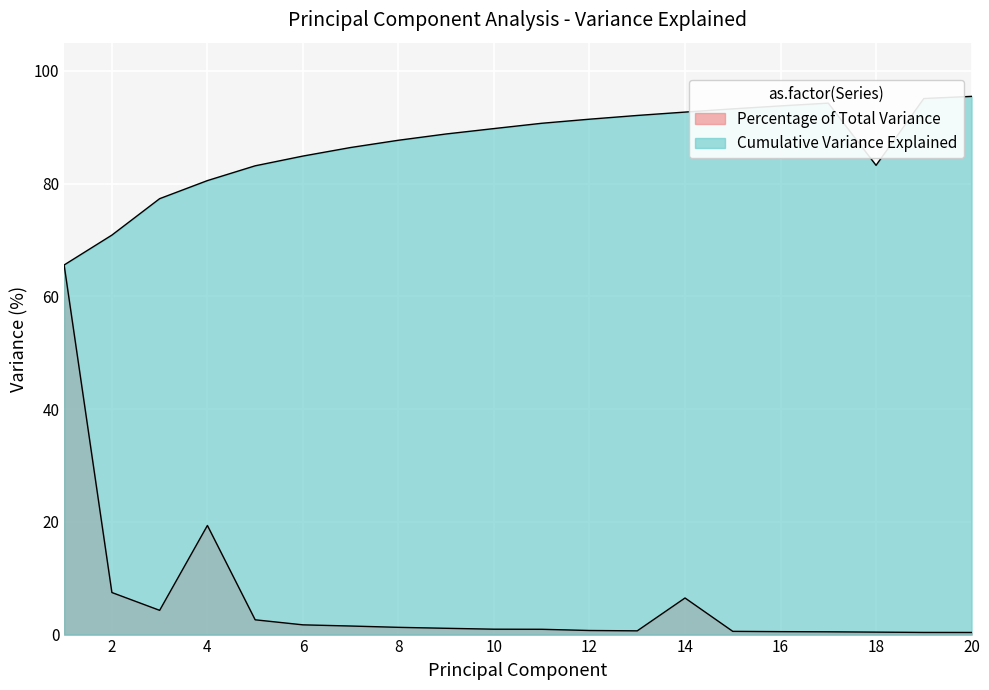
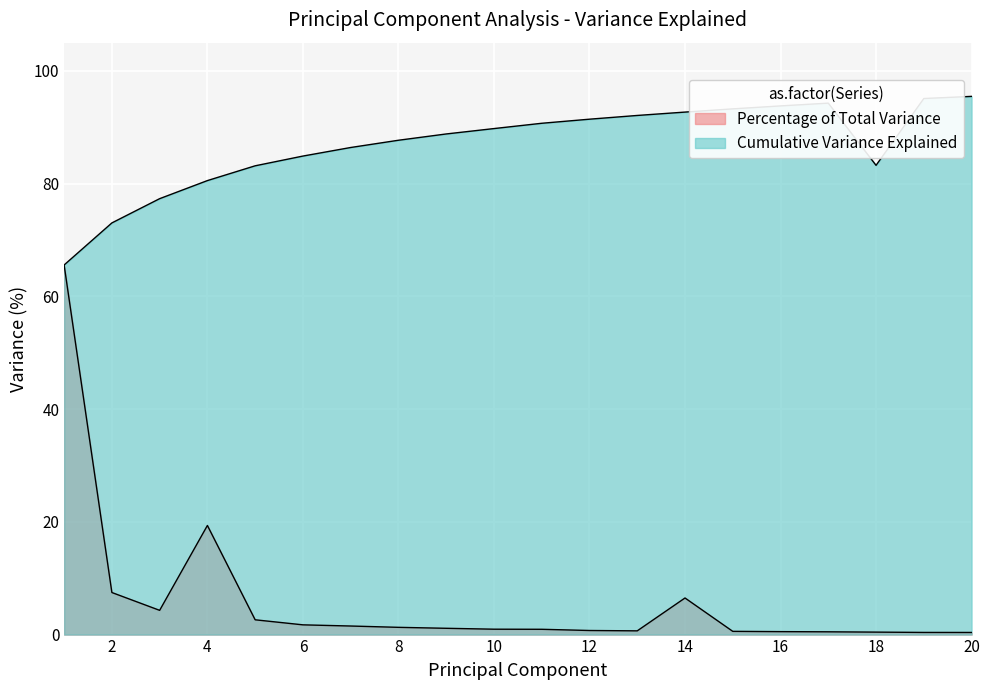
Cumulative Variance Explained, 2: 71 -> 73
